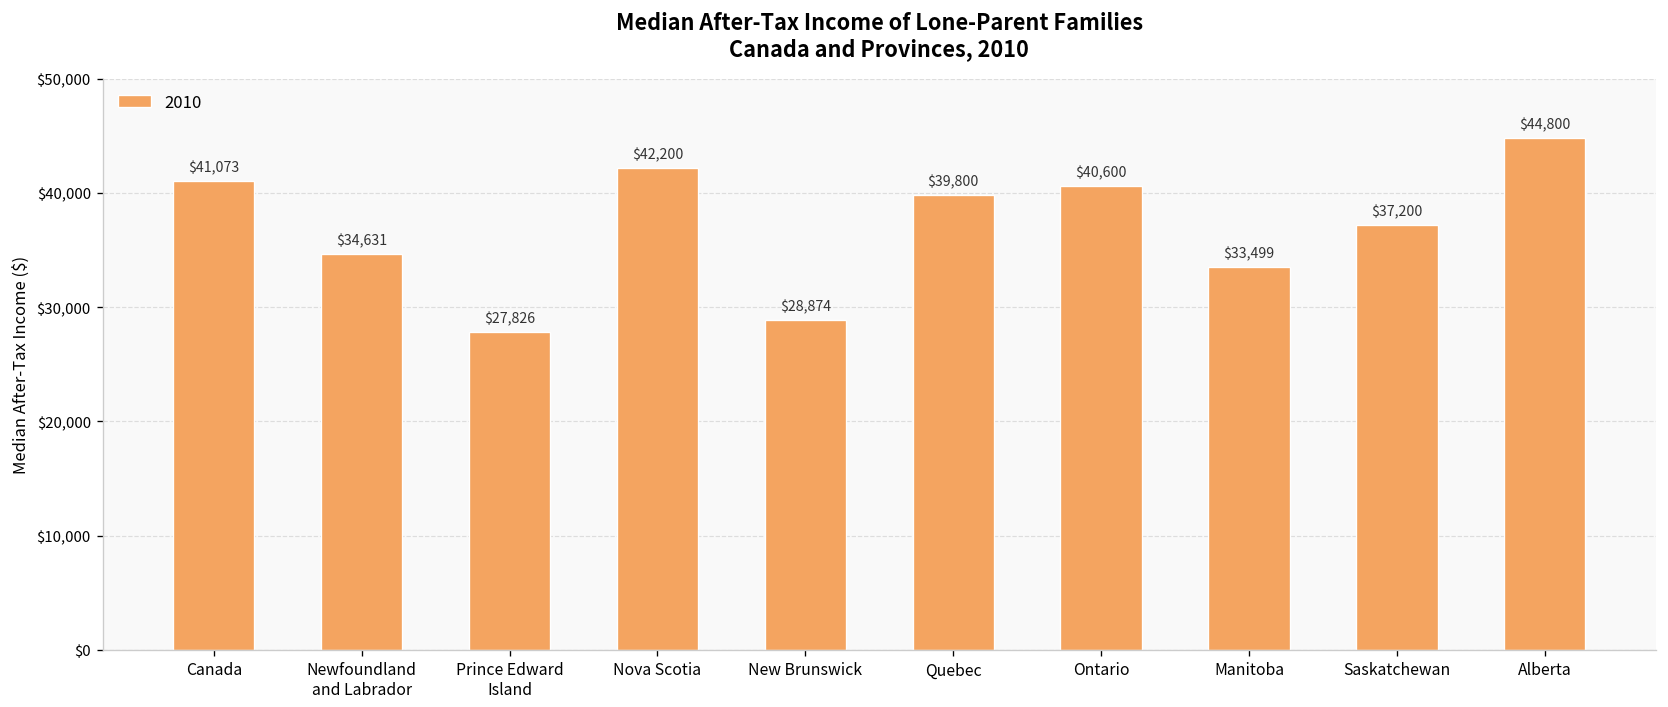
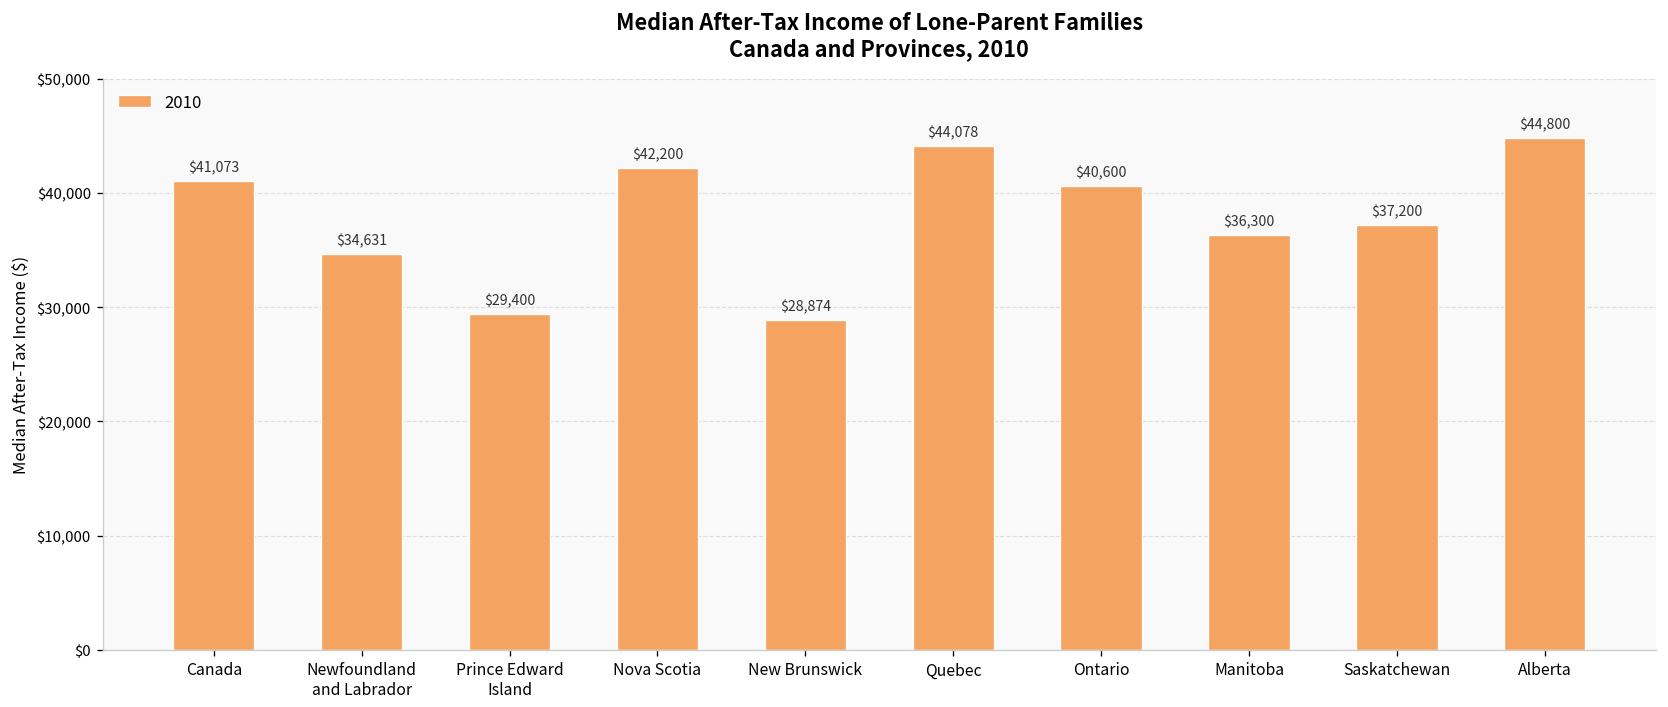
Prince Edward Island: $27,826 -> $29,400
Quebec: $39,800 -> $44,078
Manitoba: $33,499 -> $36,300
